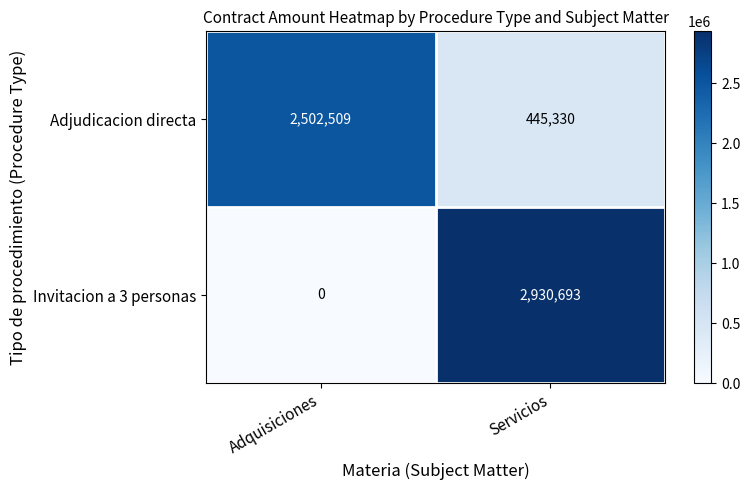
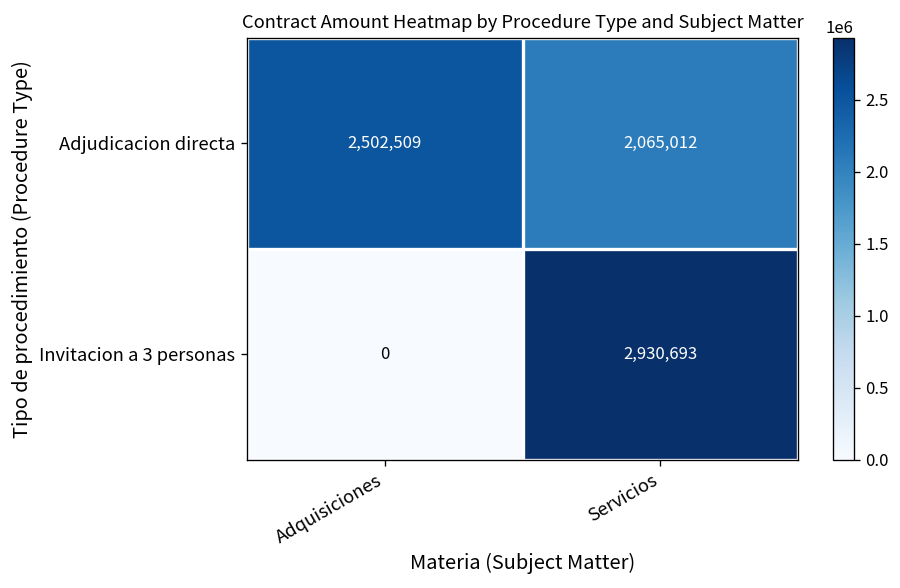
Adjudicacion directa, Servicios: 445,330 -> 2,065,012
